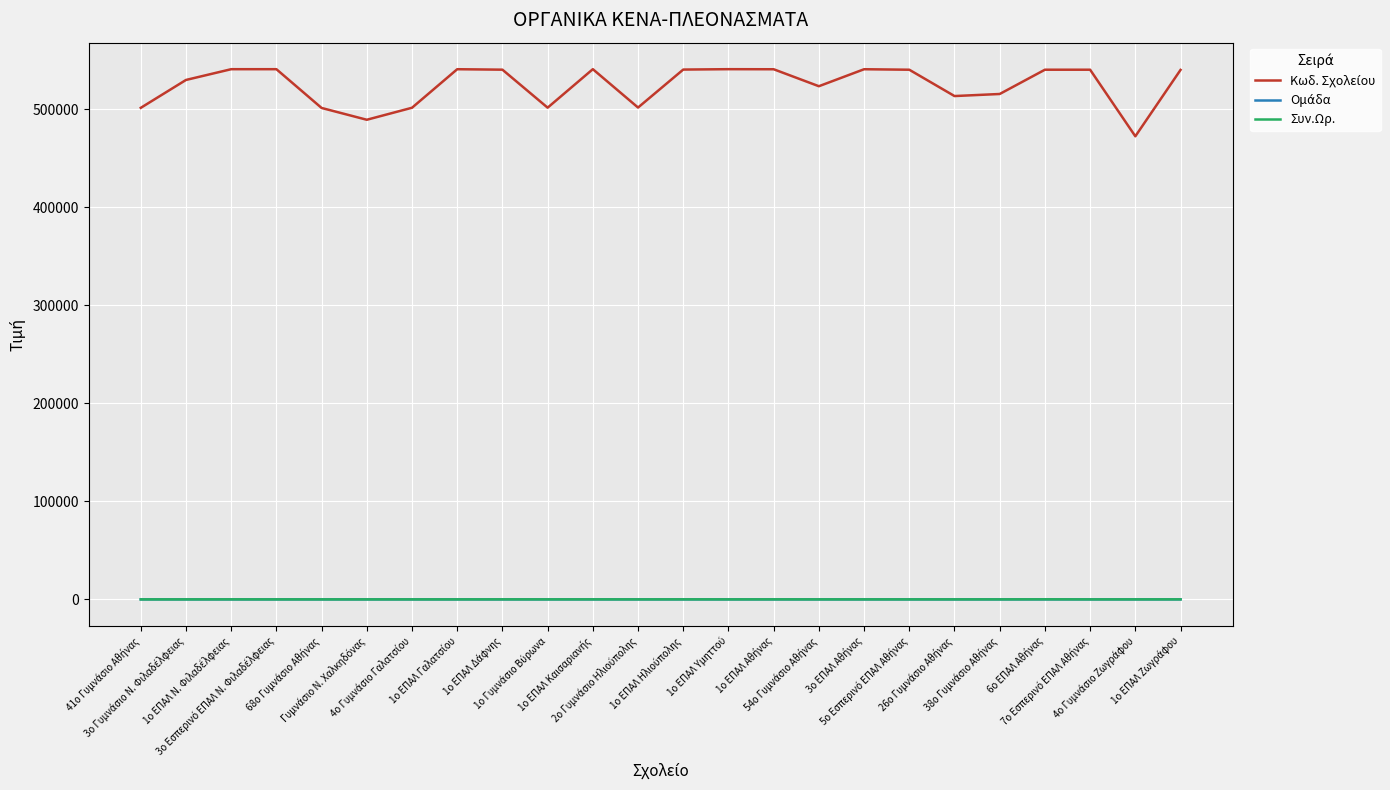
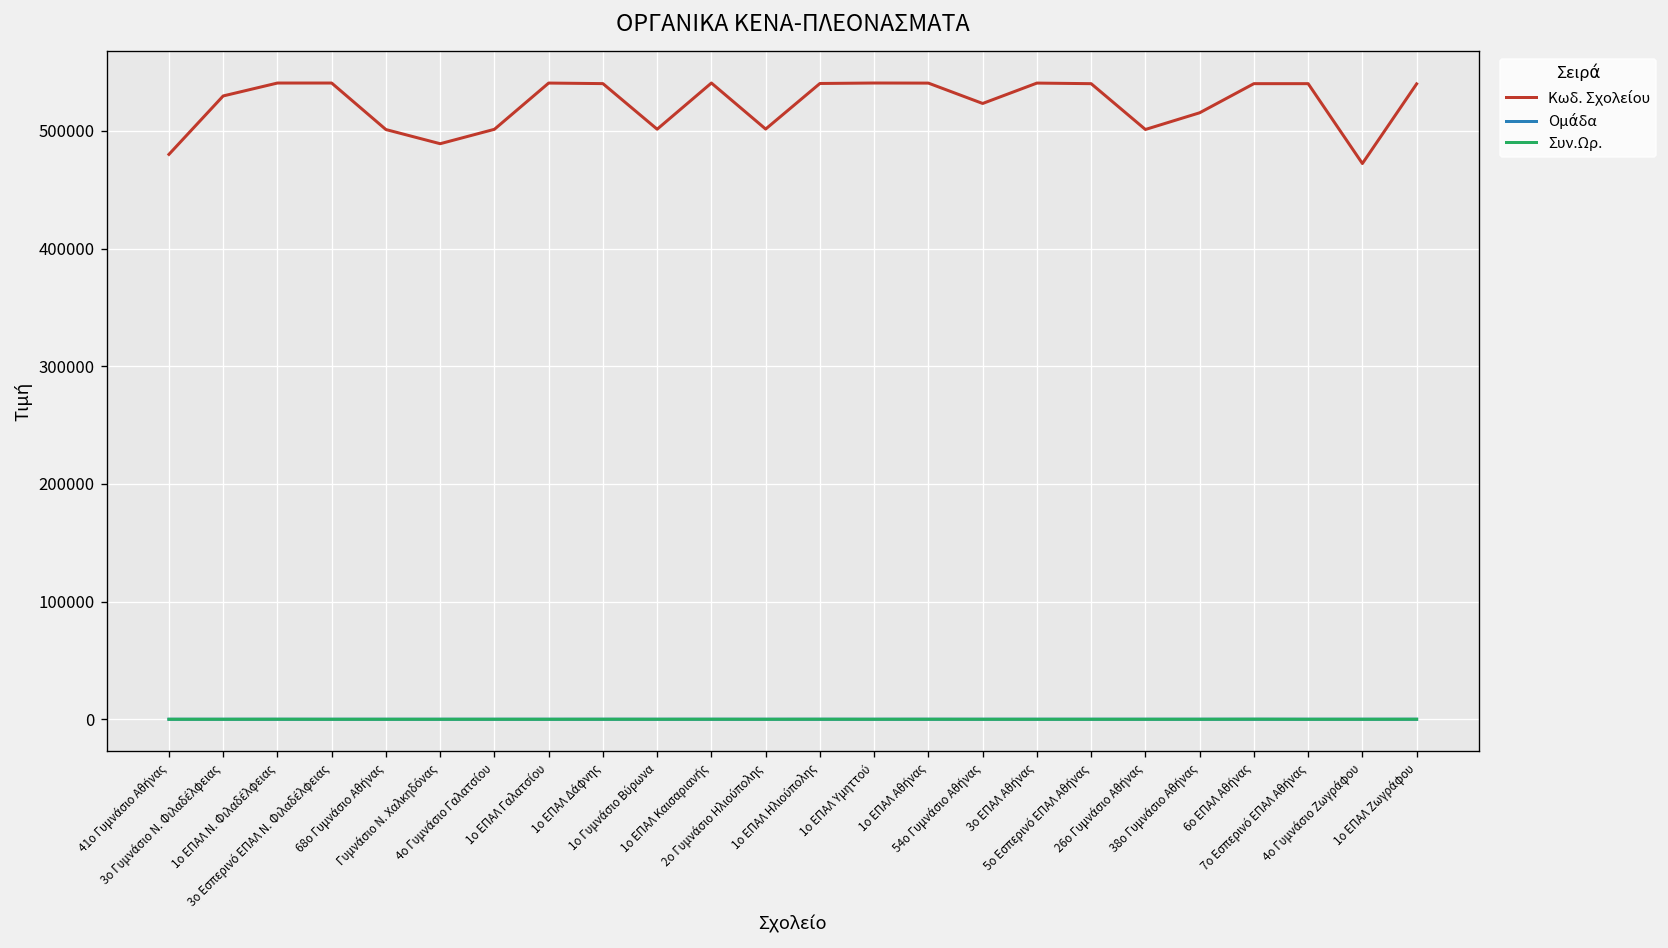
Κωδ. Σχολείου, 41ο Γυμνάσιο Αθήνας: 500000 -> 480000
Κωδ. Σχολείου, 26ο Γυμνάσιο Αθήνας: 510000 -> 500000
